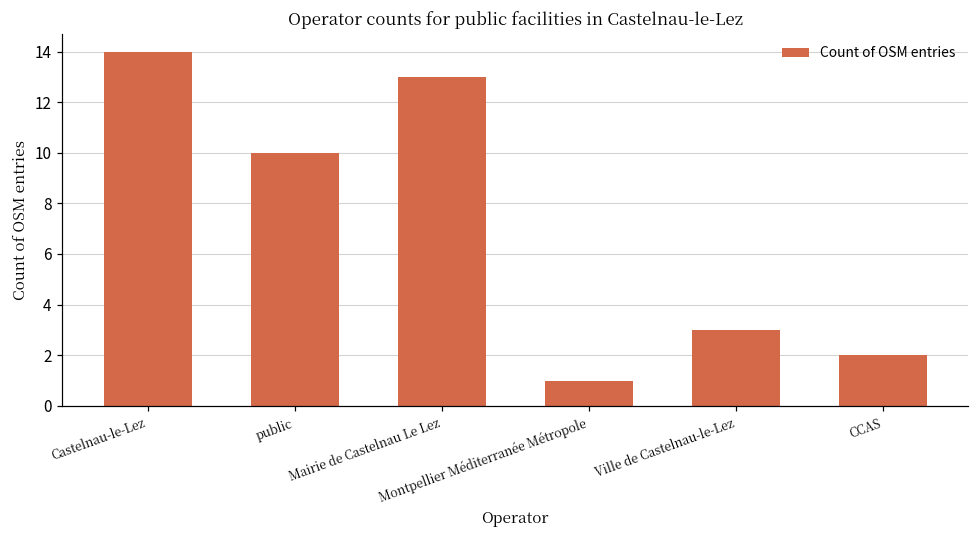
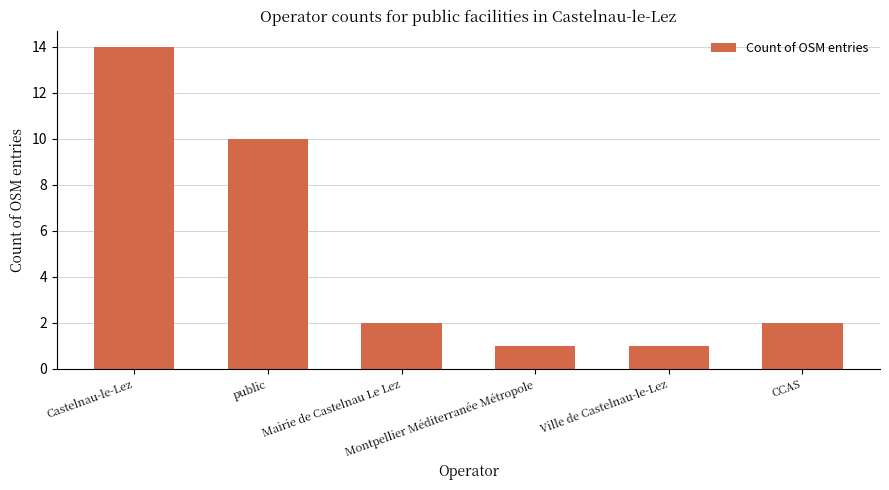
Mairie de Castelnau Le Lez: 13 -> 2
Ville de Castelnau-le-Lez: 3 -> 1
